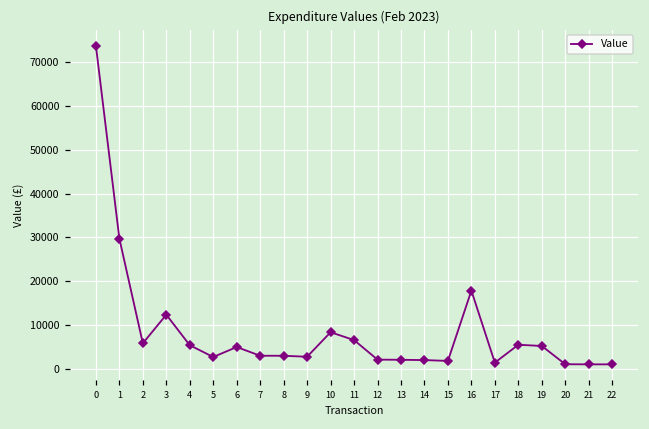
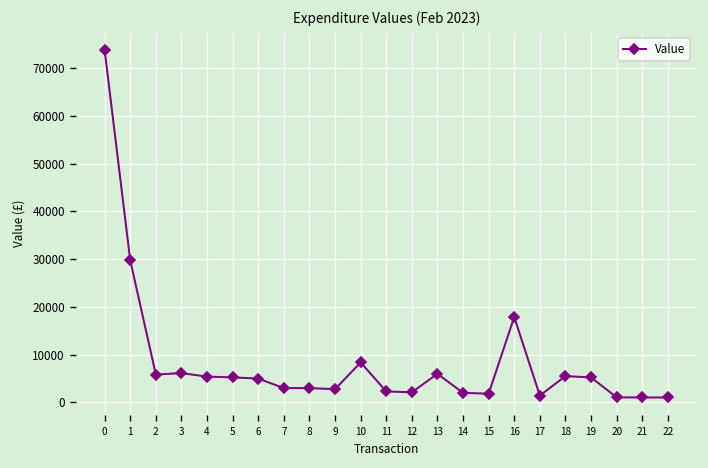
3: 12000 -> 6000
5: 3000 -> 5000
11: 7000 -> 2000
13: 2000 -> 6000
